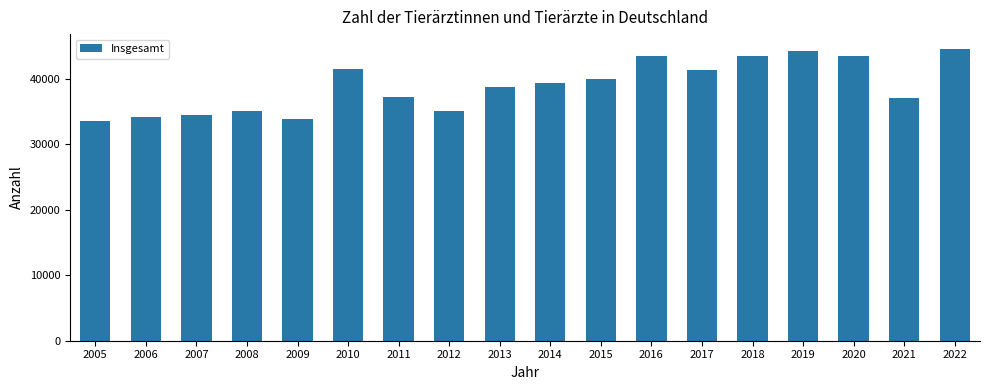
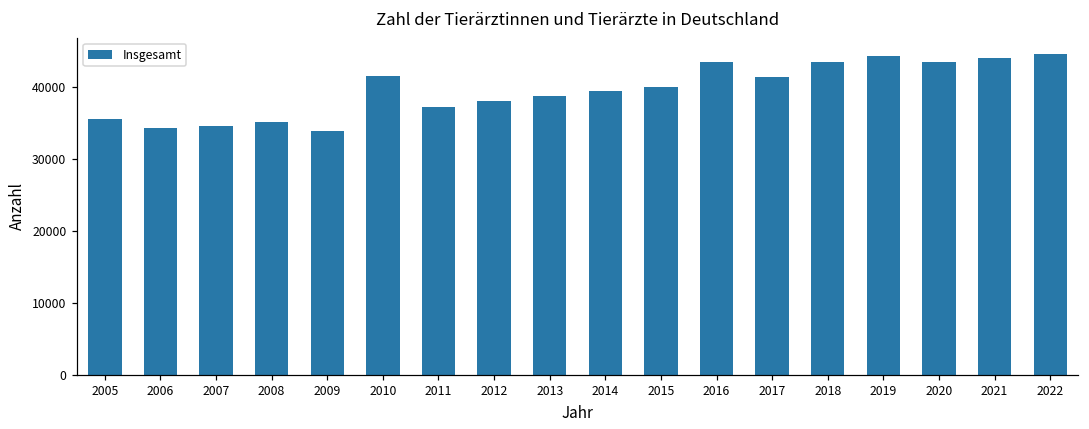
2005: 34000 -> 35000
2012: 35000 -> 38000
2021: 37000 -> 44000
